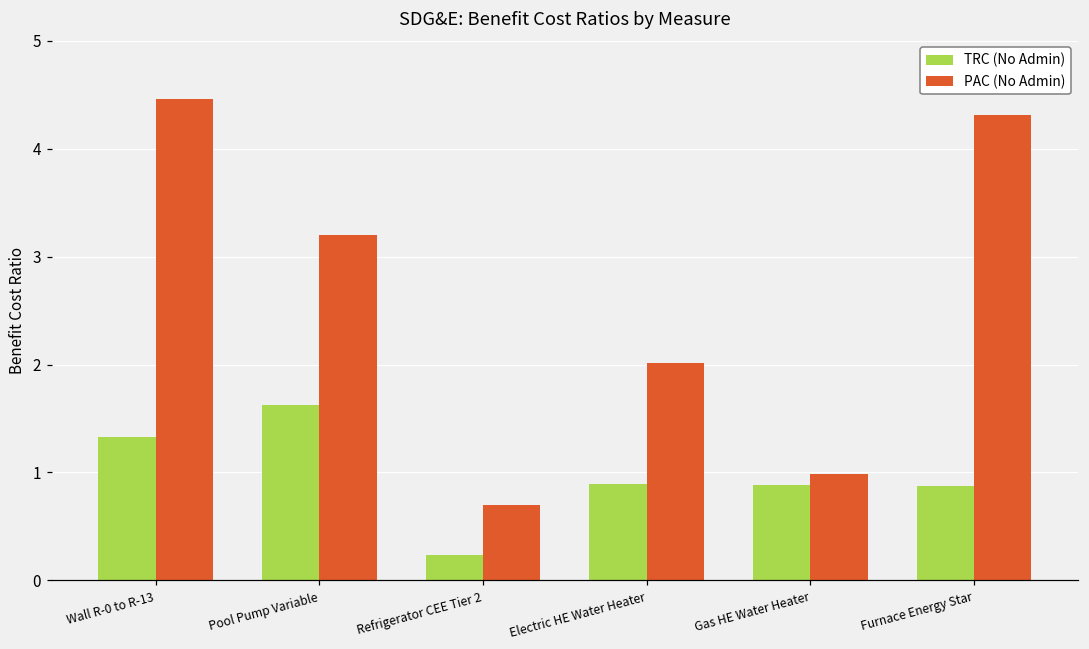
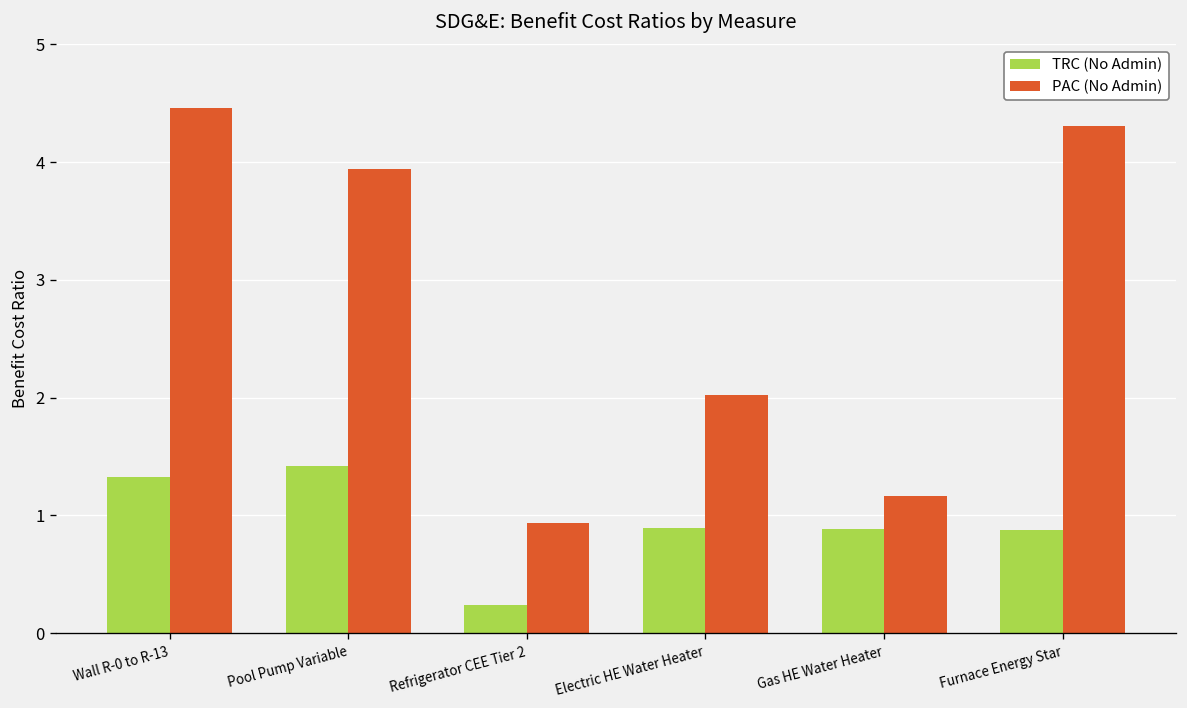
TRC (No Admin), Pool Pump Variable: 1.6 -> 1.4
PAC (No Admin), Pool Pump Variable: 3.2 -> 3.9
PAC (No Admin), Refrigerator CEE Tier 2: 0.7 -> 0.9
PAC (No Admin), Gas HE Water Heater: 1.0 -> 1.2
